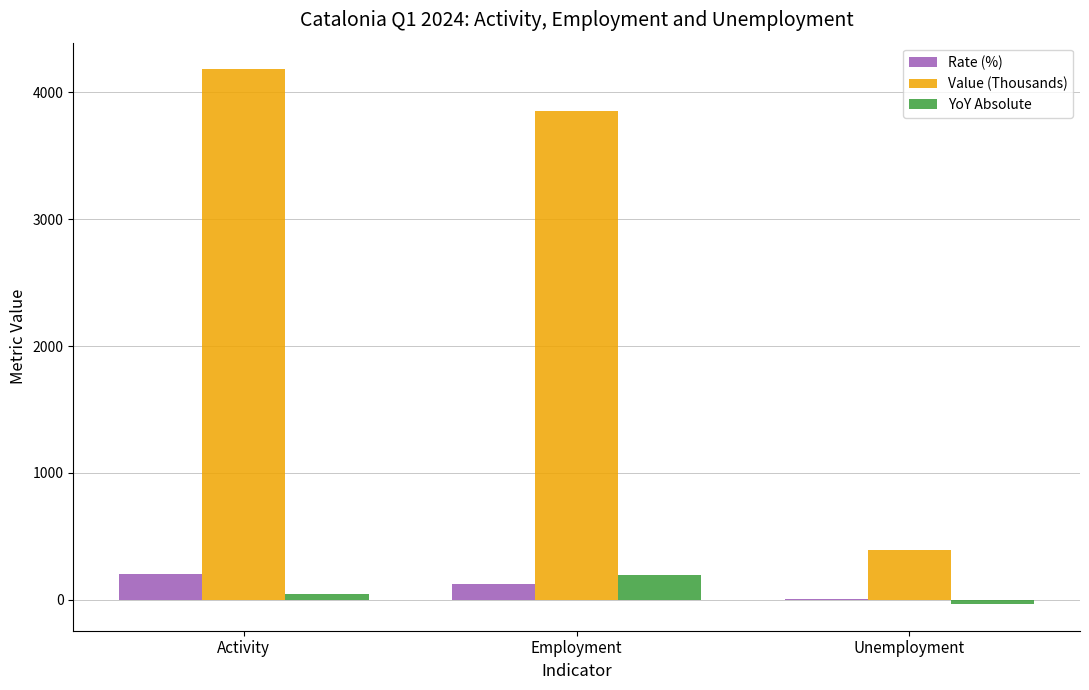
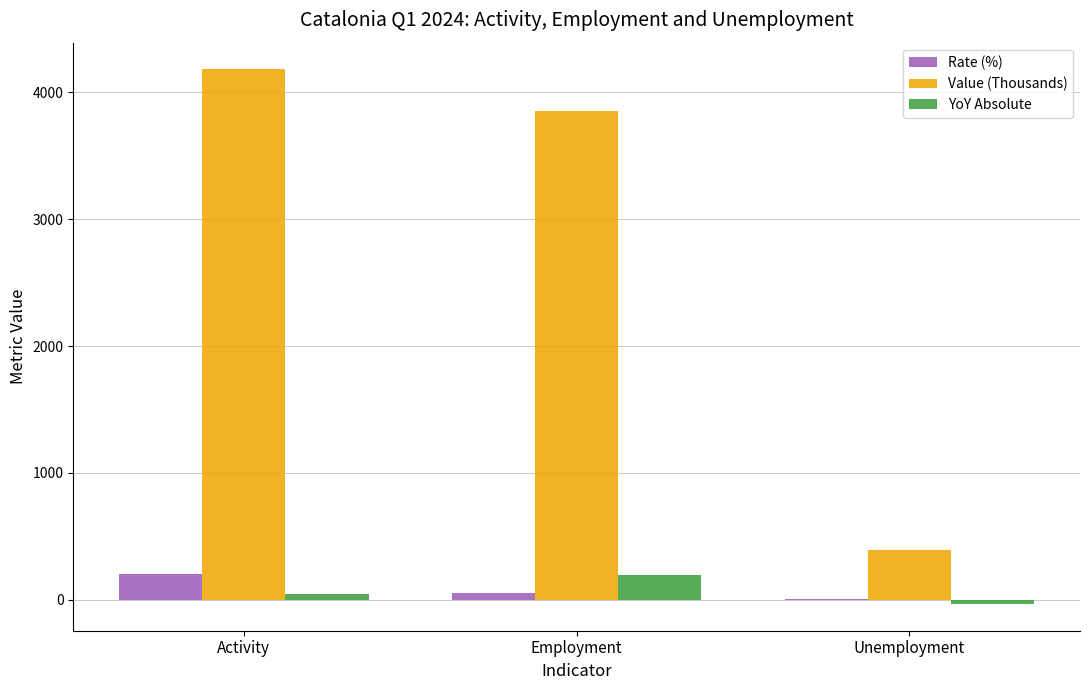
Rate (%), Employment: 120 -> 60
